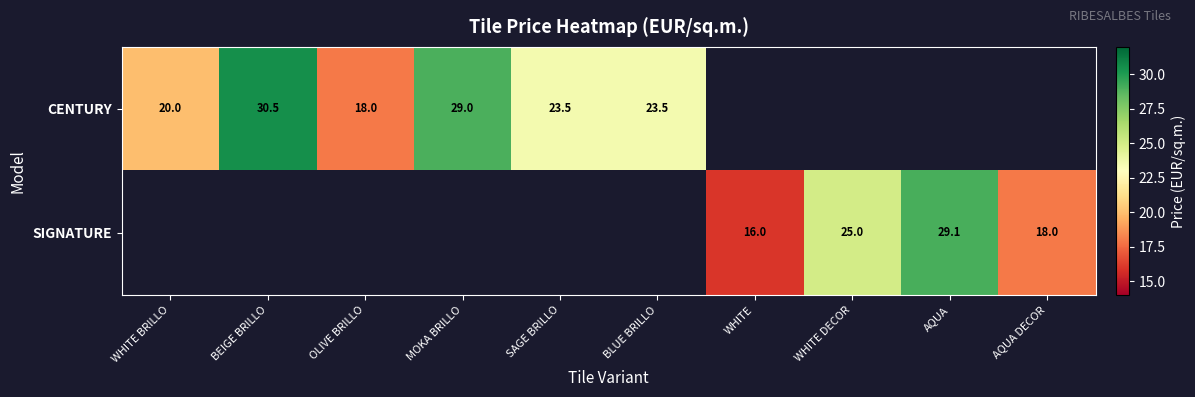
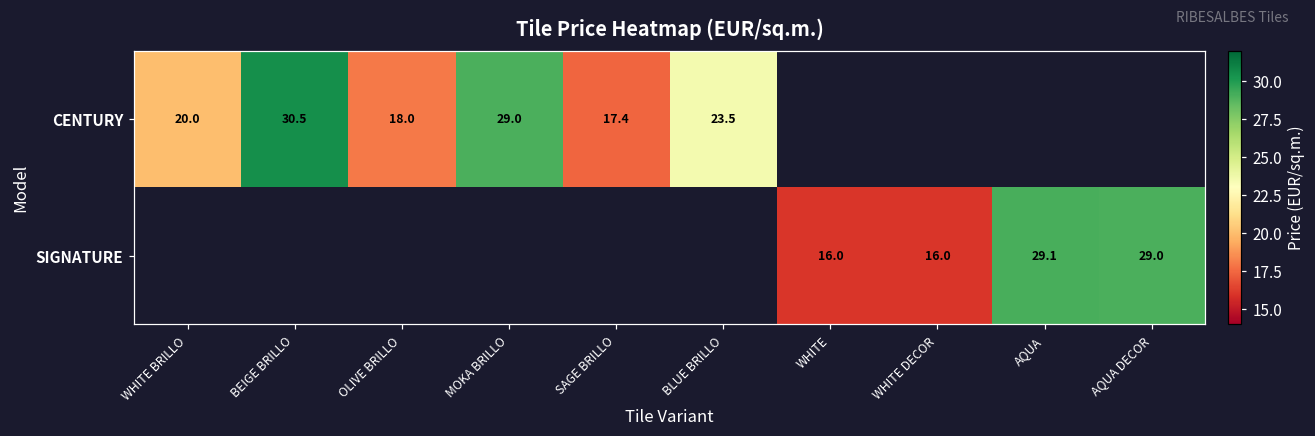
CENTURY, SAGE BRILLO: 23.5 -> 17.4
SIGNATURE, WHITE DECOR: 25.0 -> 16.0
SIGNATURE, AQUA DECOR: 18.0 -> 29.0
